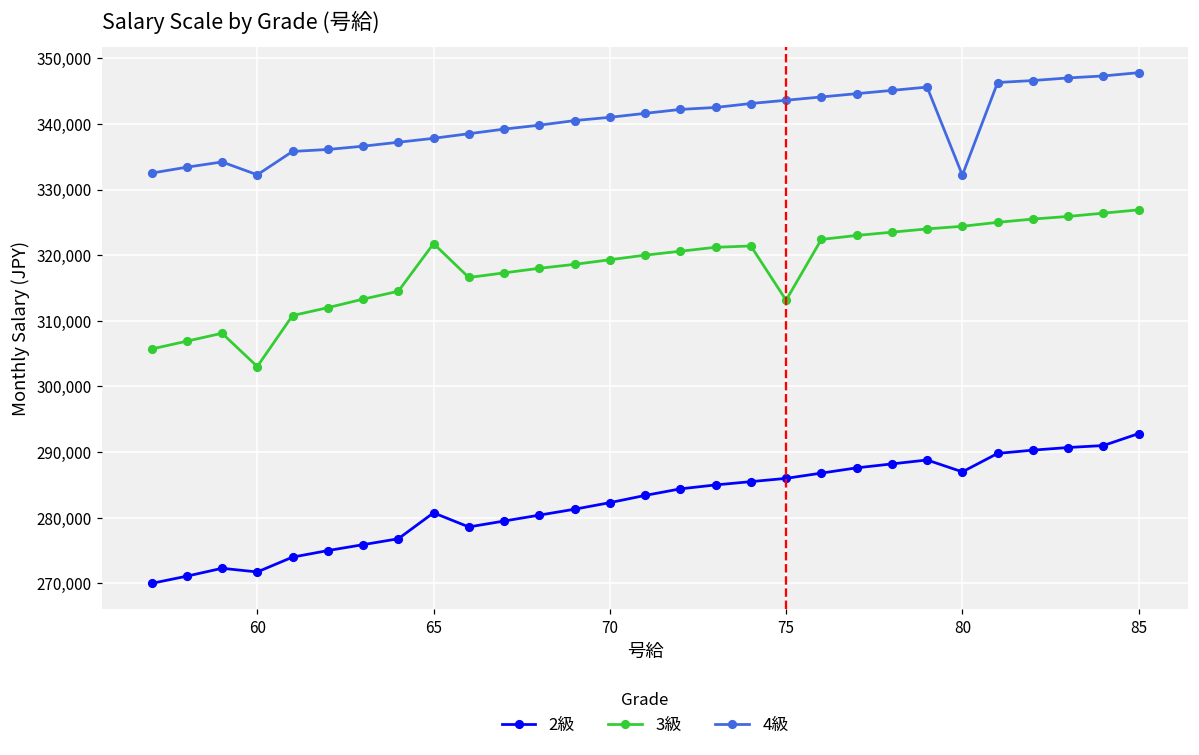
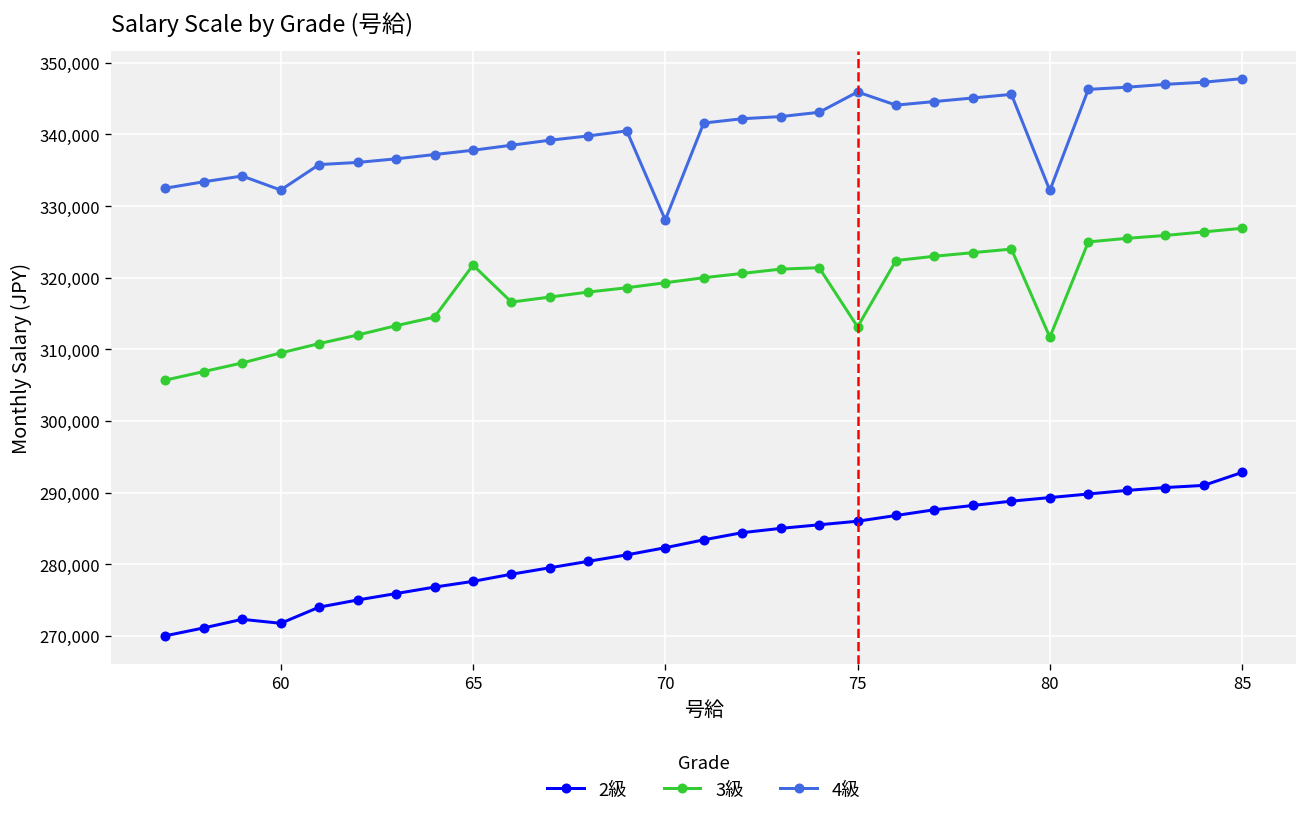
3級, 60: 303,000 -> 310,000
2級, 65: 281,000 -> 278,000
4級, 70: 341,000 -> 328,000
4級, 75: 344,000 -> 346,000
2級, 80: 287,000 -> 289,000
3級, 80: 324,000 -> 312,000
